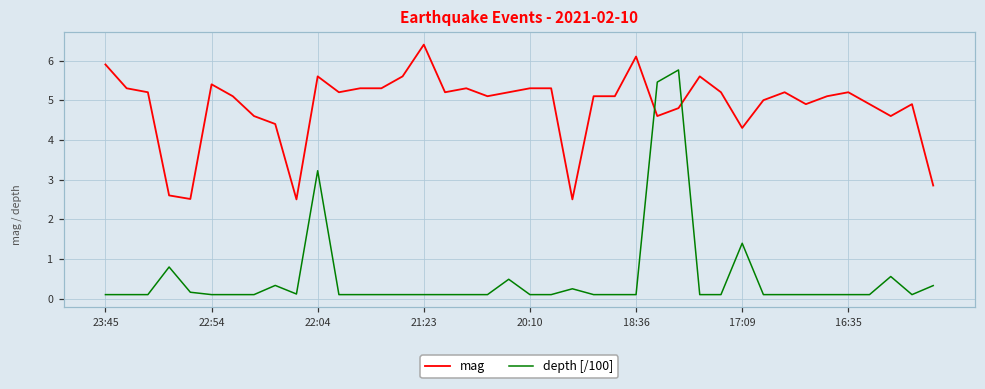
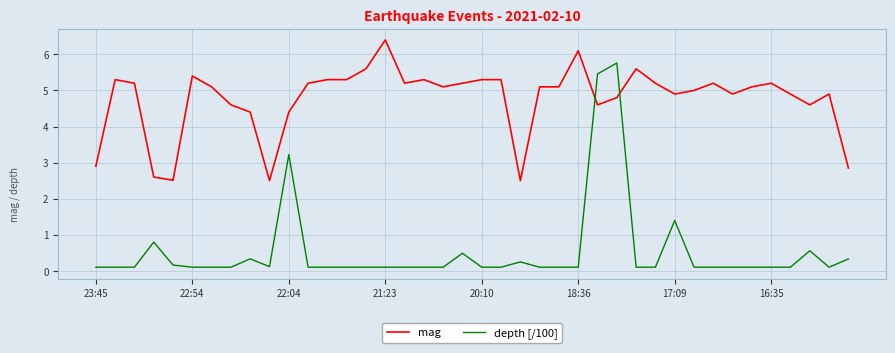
mag, 23:45: 5.9 -> 2.9
mag, 22:04: 5.6 -> 4.4
mag, 17:09: 4.3 -> 4.9
